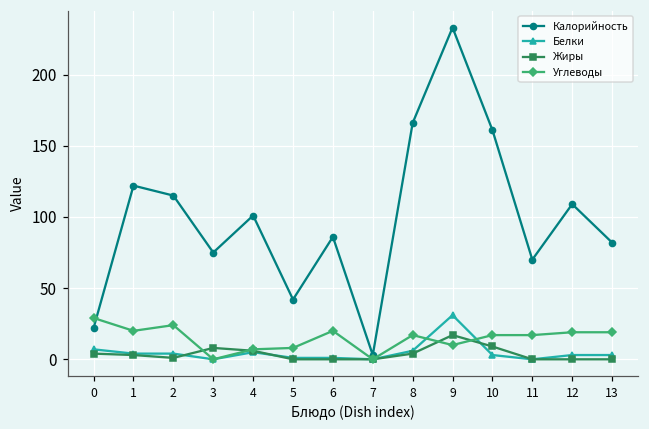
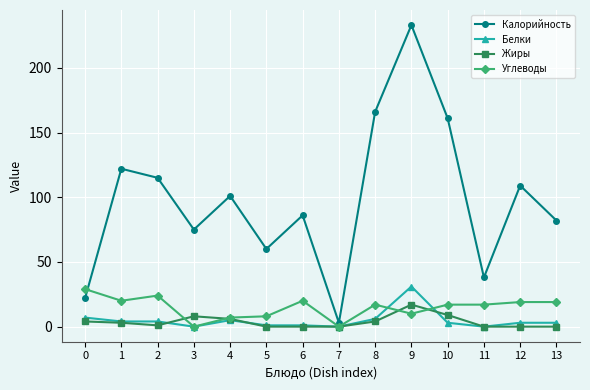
Калорийность, 5: 42 -> 60
Калорийность, 11: 70 -> 38
